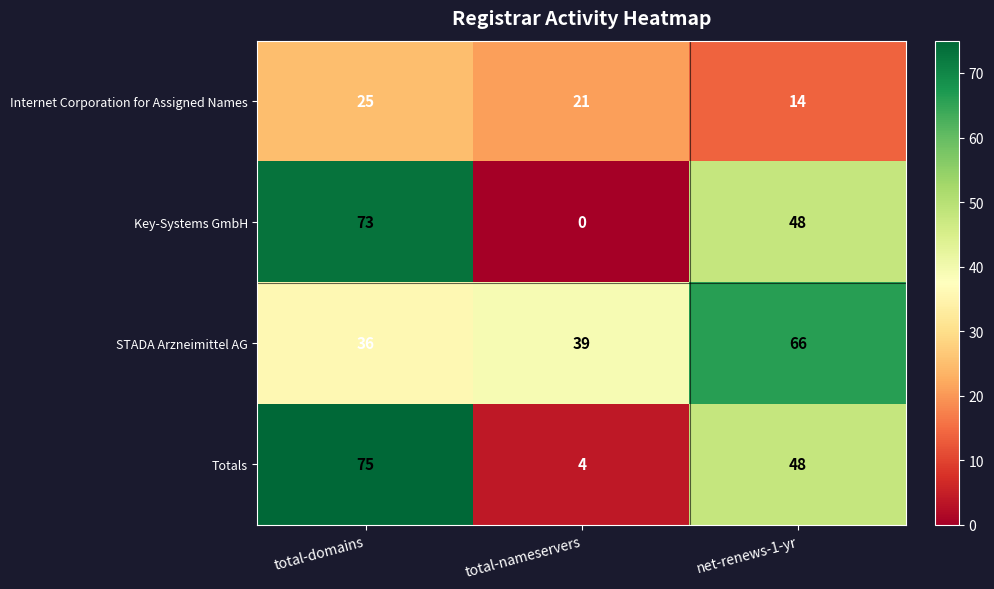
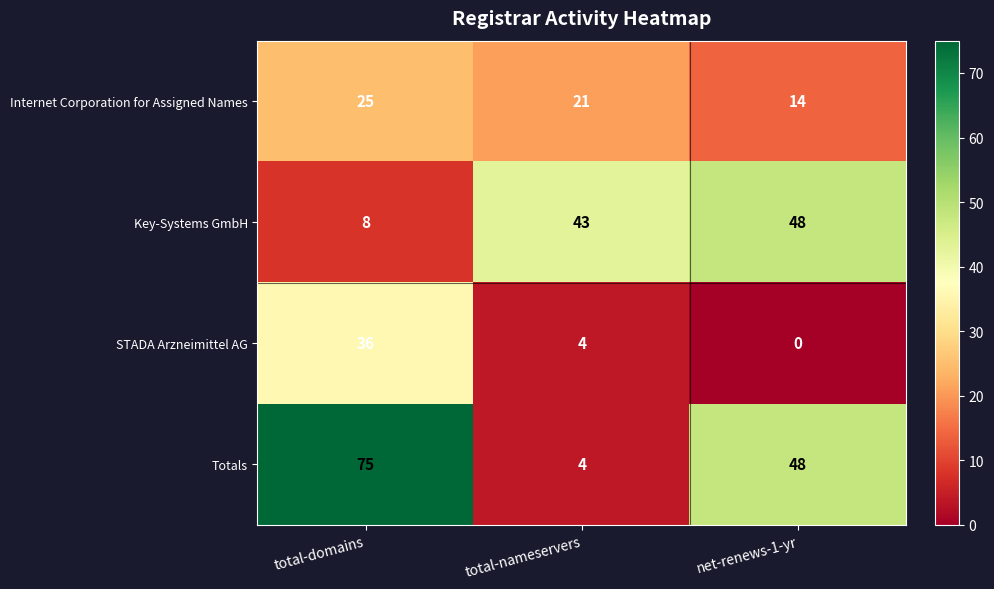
Key-Systems GmbH, total-domains: 73 -> 8
Key-Systems GmbH, total-nameservers: 0 -> 43
STADA Arzneimittel AG, total-nameservers: 39 -> 4
STADA Arzneimittel AG, net-renews-1-yr: 66 -> 0
